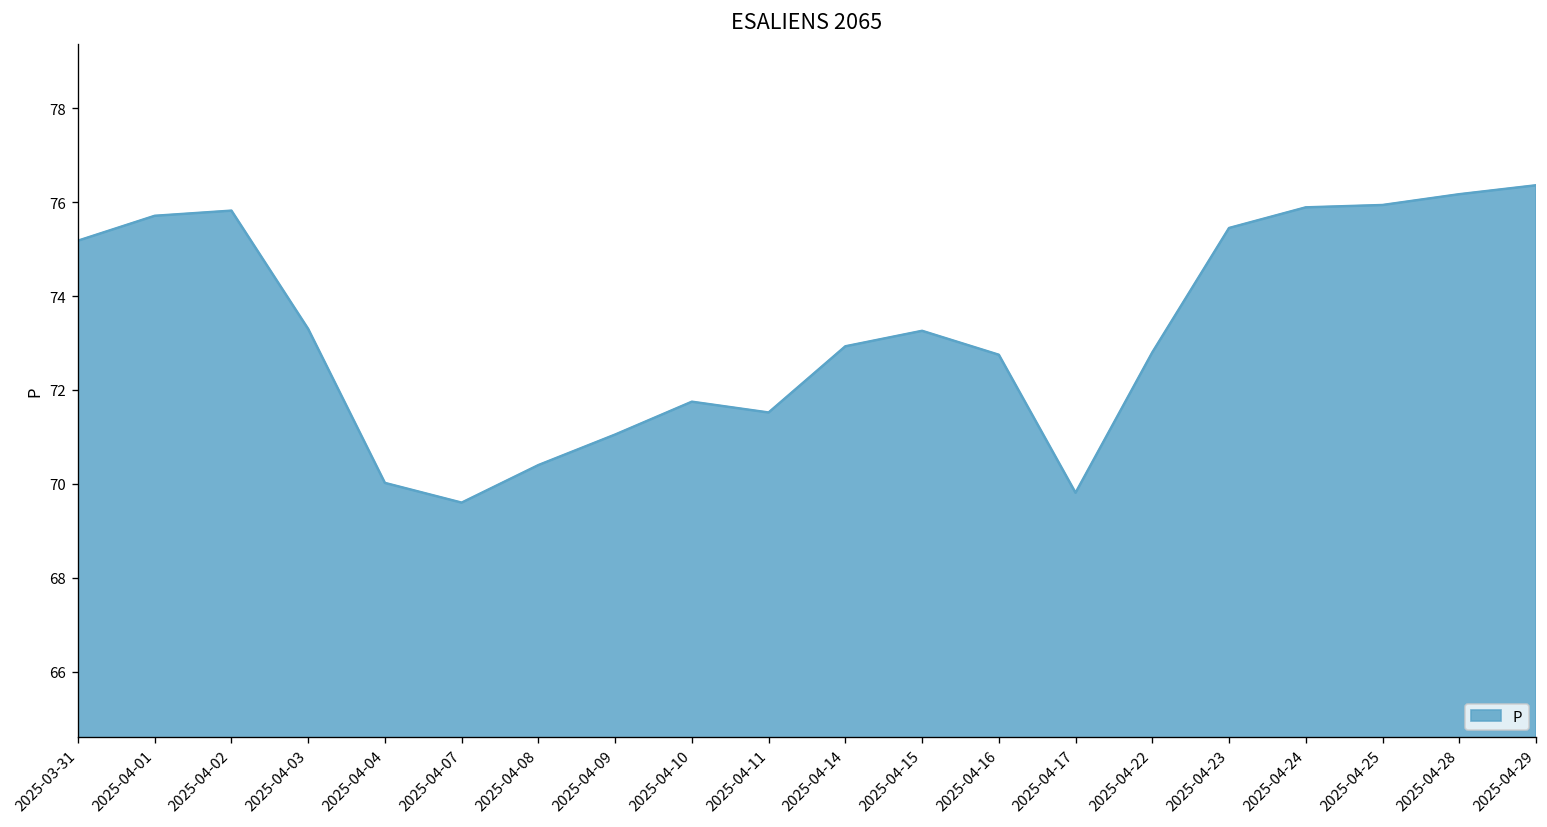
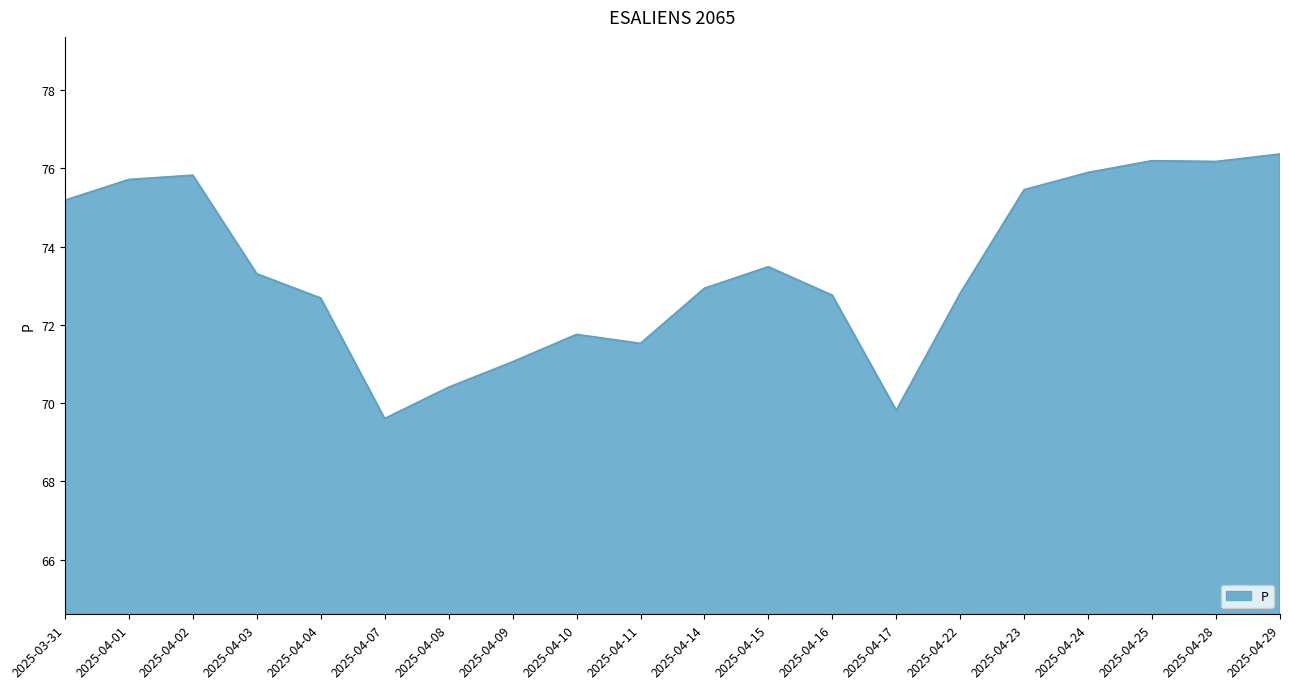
2025-04-04: 70.0 -> 72.7
2025-04-15: 73.3 -> 73.5
2025-04-25: 75.9 -> 76.2
